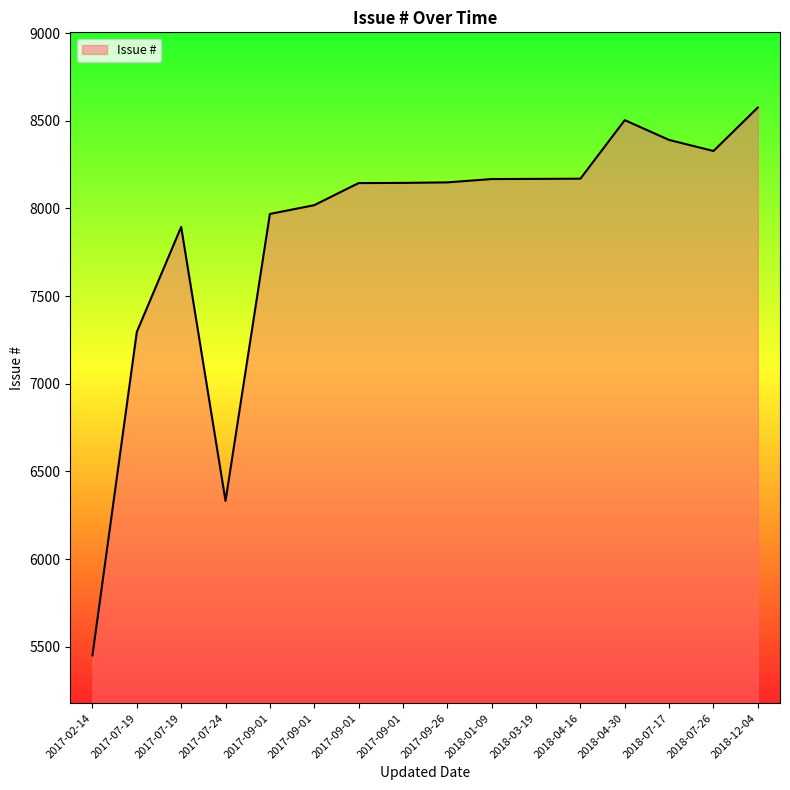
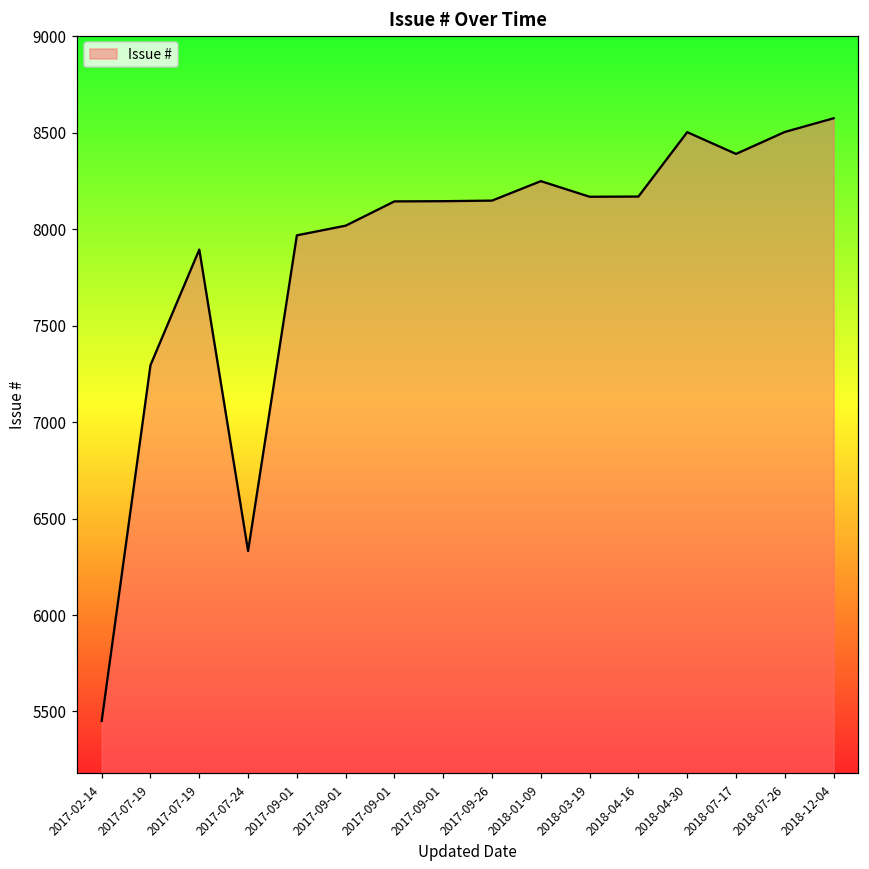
2018-01-09: 8170 -> 8250
2018-07-26: 8330 -> 8510
